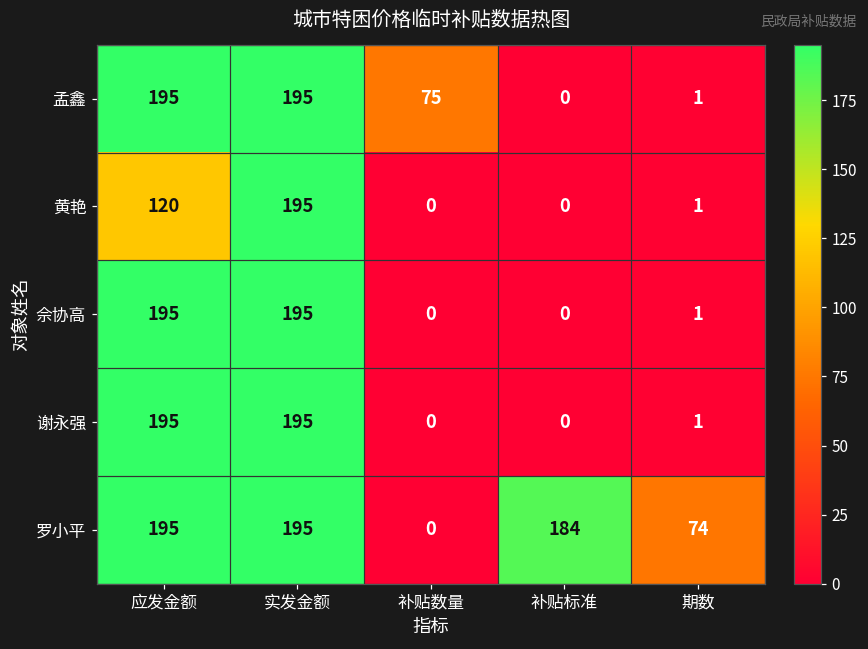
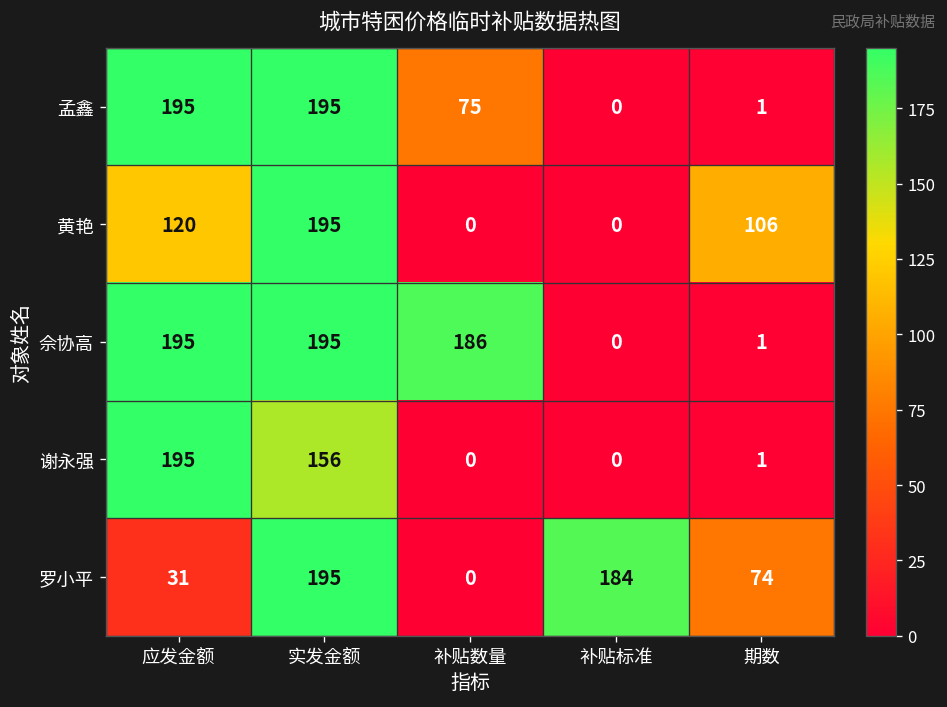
黄艳, 期数: 1 -> 106
佘协高, 补贴数量: 0 -> 186
谢永强, 实发金额: 195 -> 156
罗小平, 应发金额: 195 -> 31
